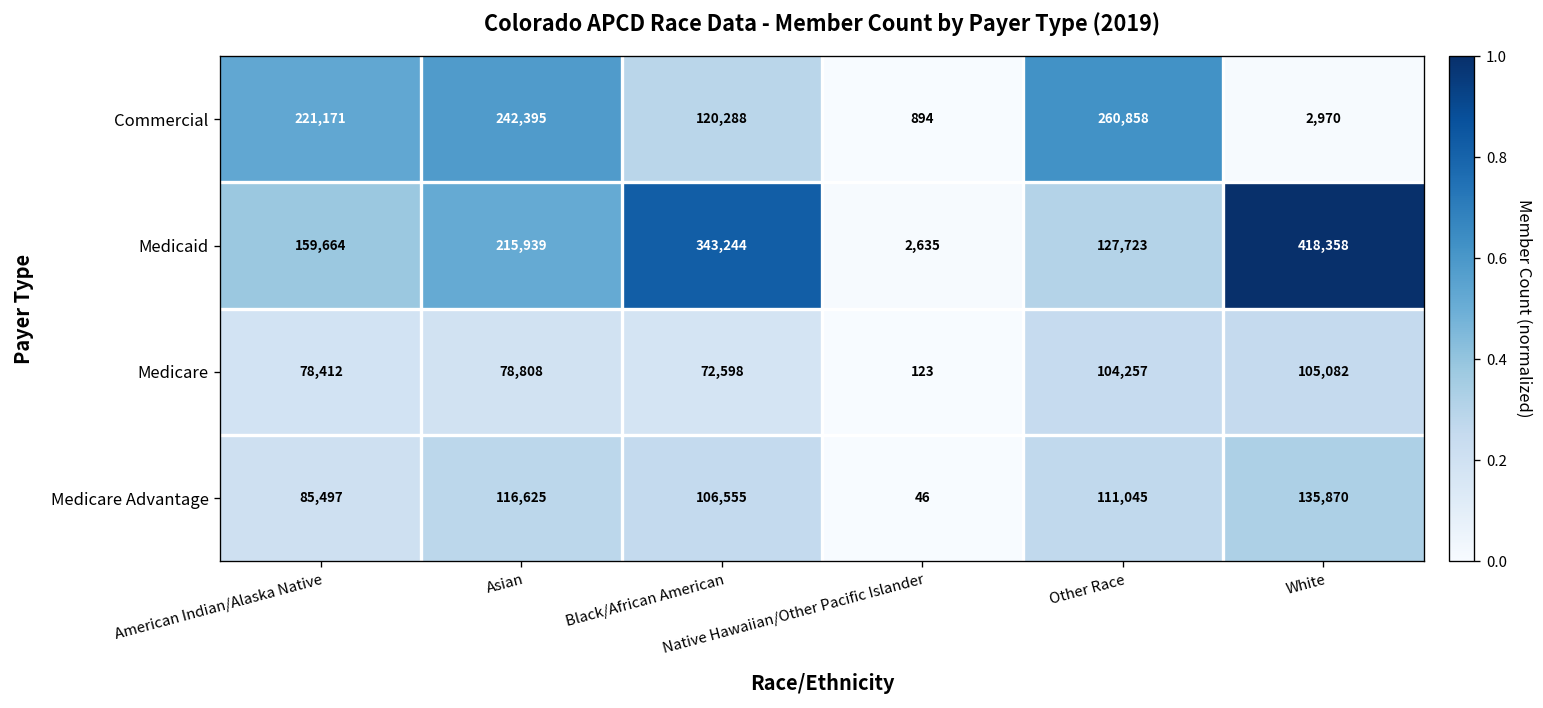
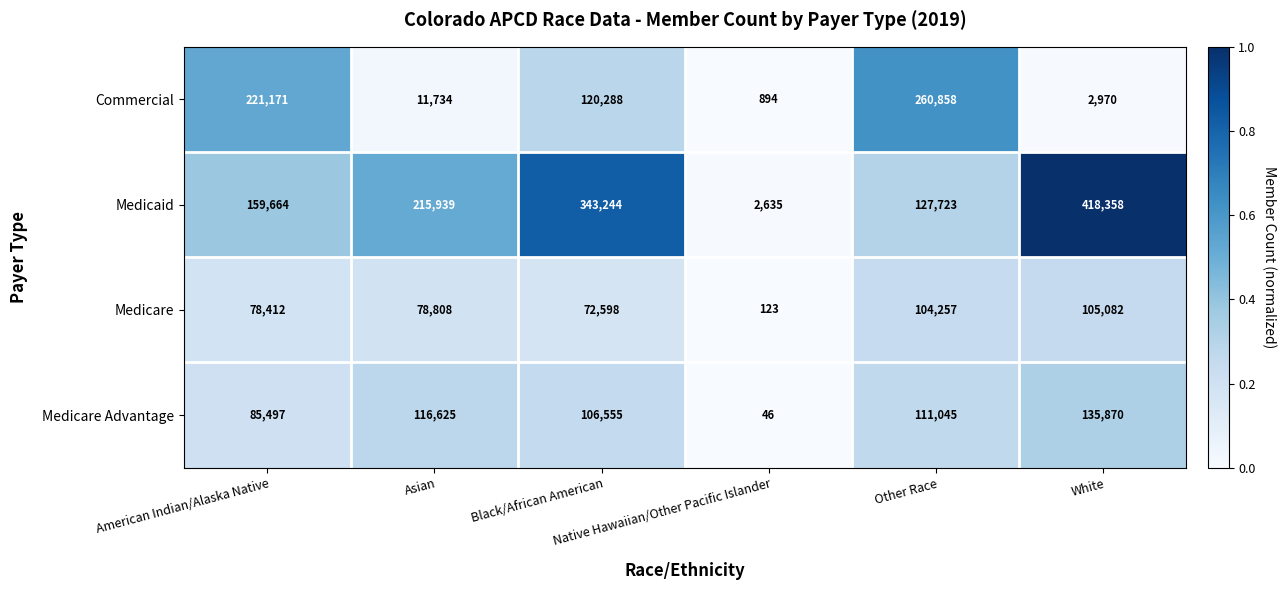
Commercial, Asian: 242,395 -> 11,734
